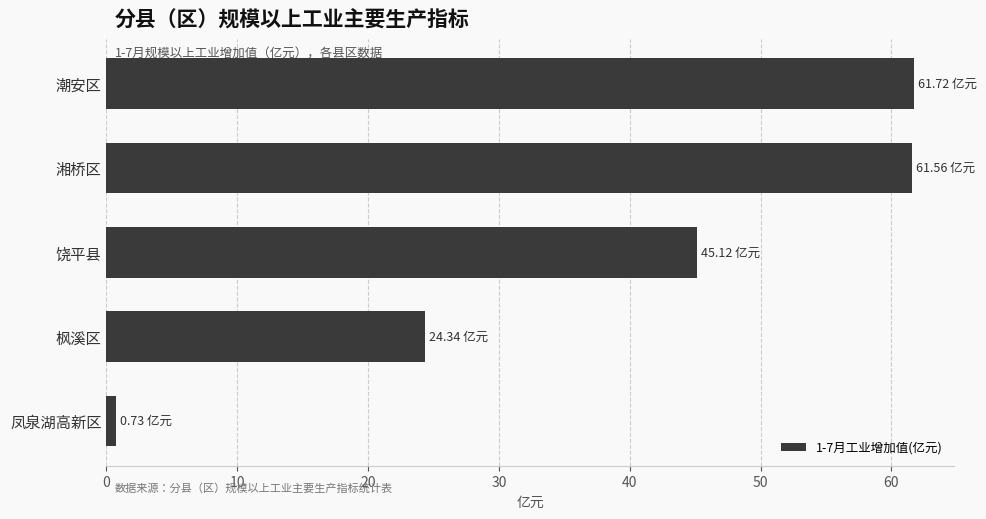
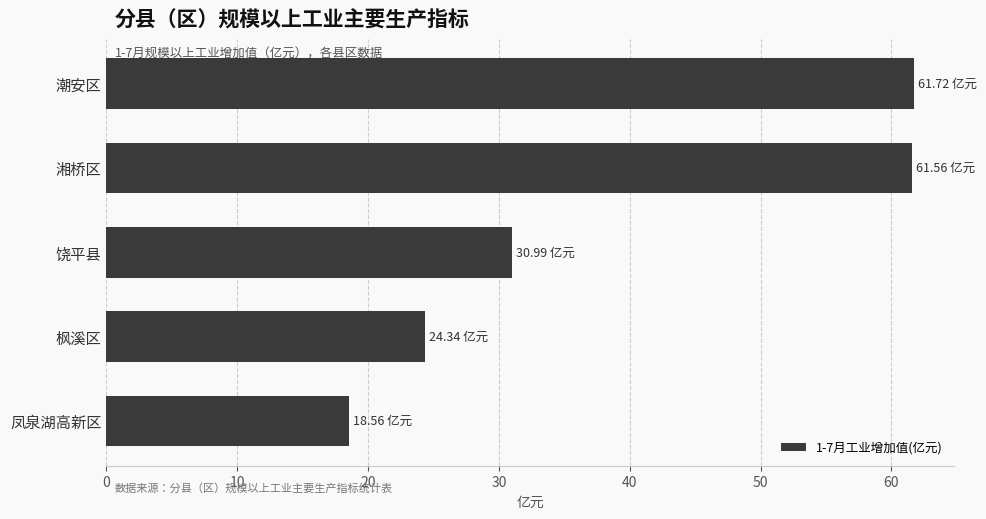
饶平县: 45.12 -> 30.99
凤泉湖高新区: 0.73 -> 18.56
